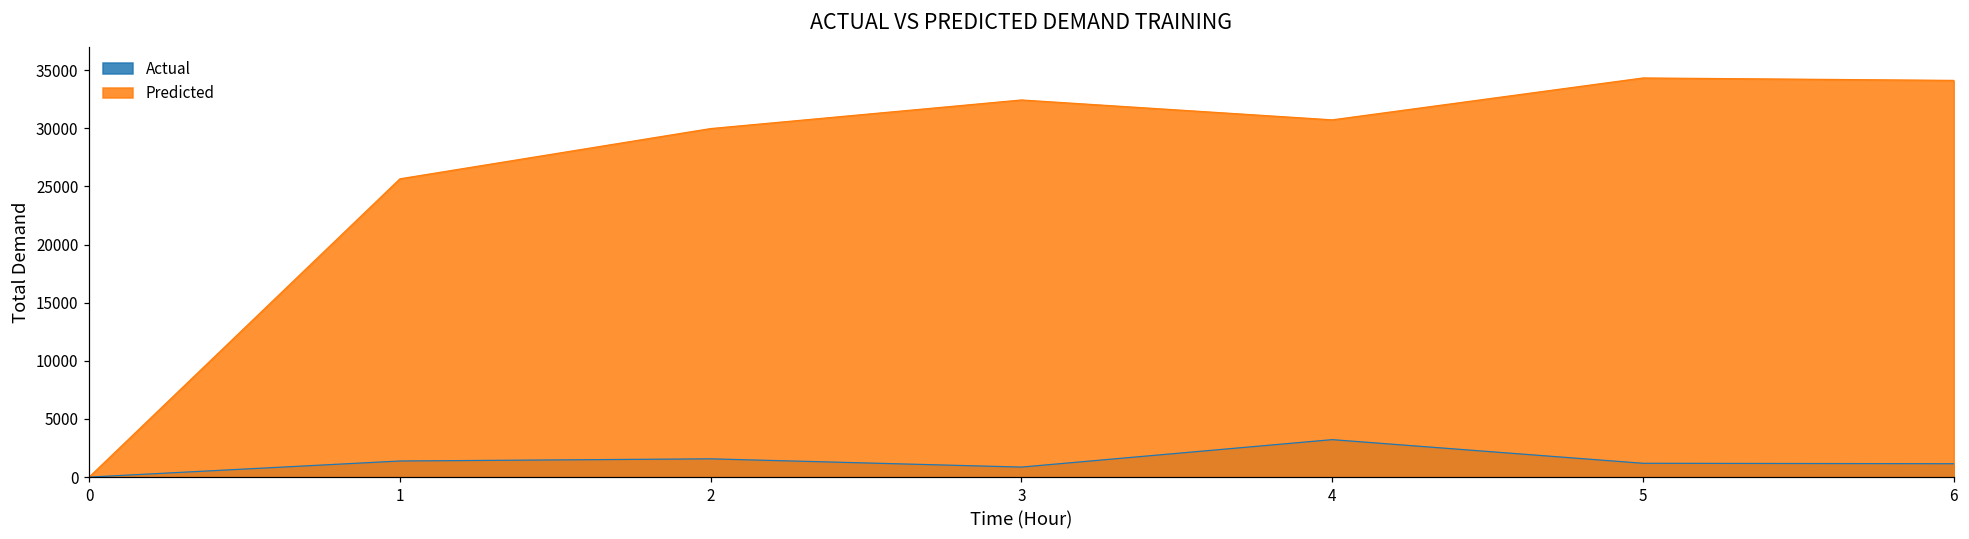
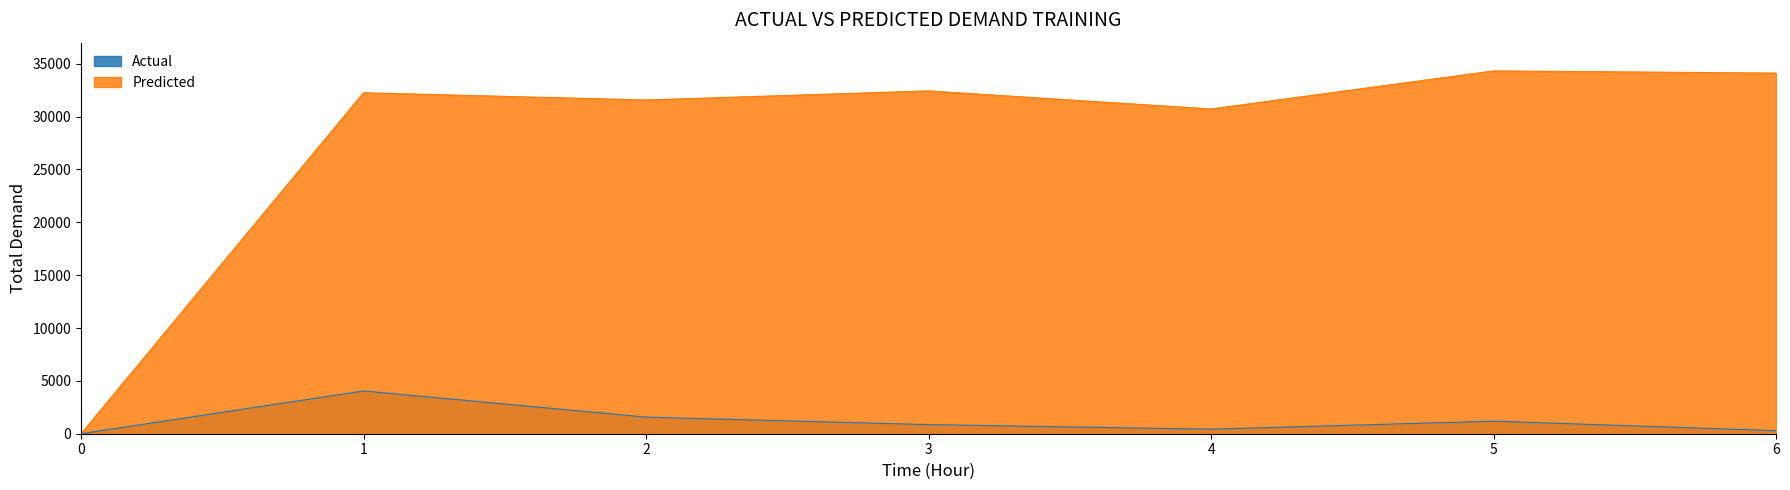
Actual, 1: 1400 -> 4000
Predicted, 1: 25700 -> 32300
Predicted, 2: 30000 -> 31600
Actual, 4: 3200 -> 400
Actual, 6: 1200 -> 300
